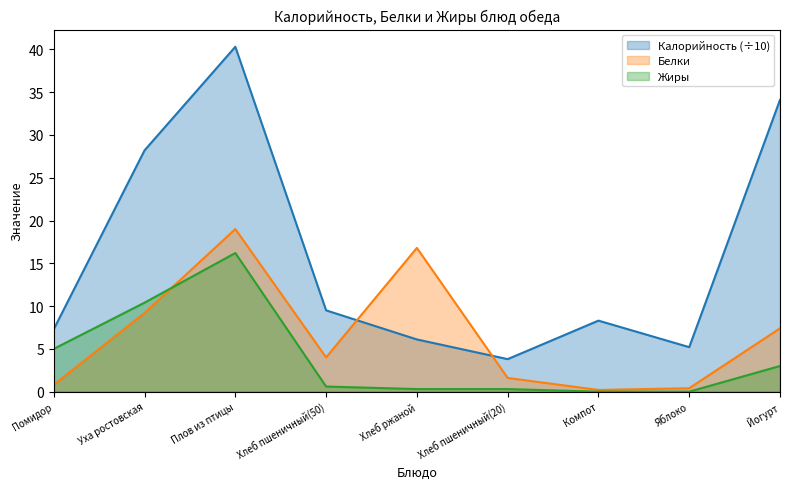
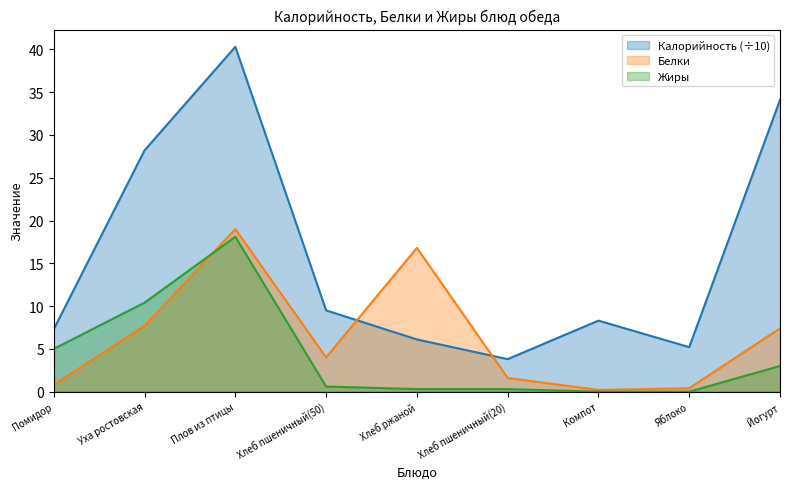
Белки, Уха ростовская: 9 -> 8
Жиры, Плов из птицы: 16 -> 18
